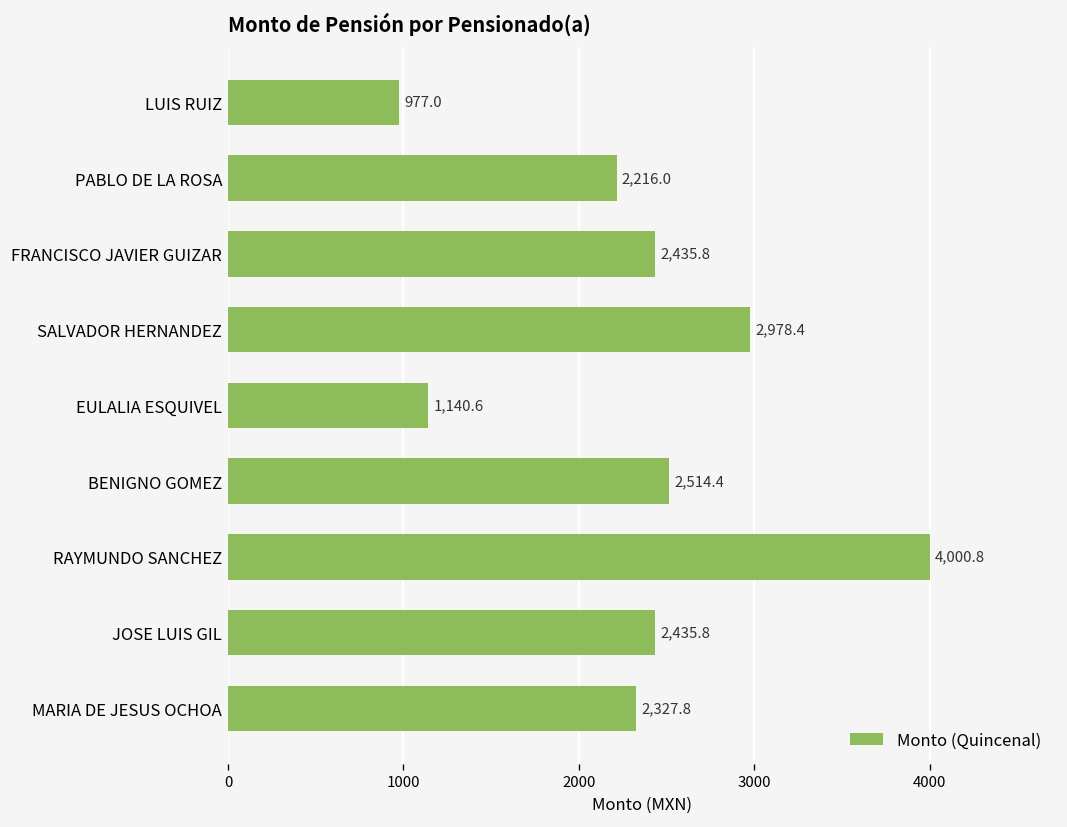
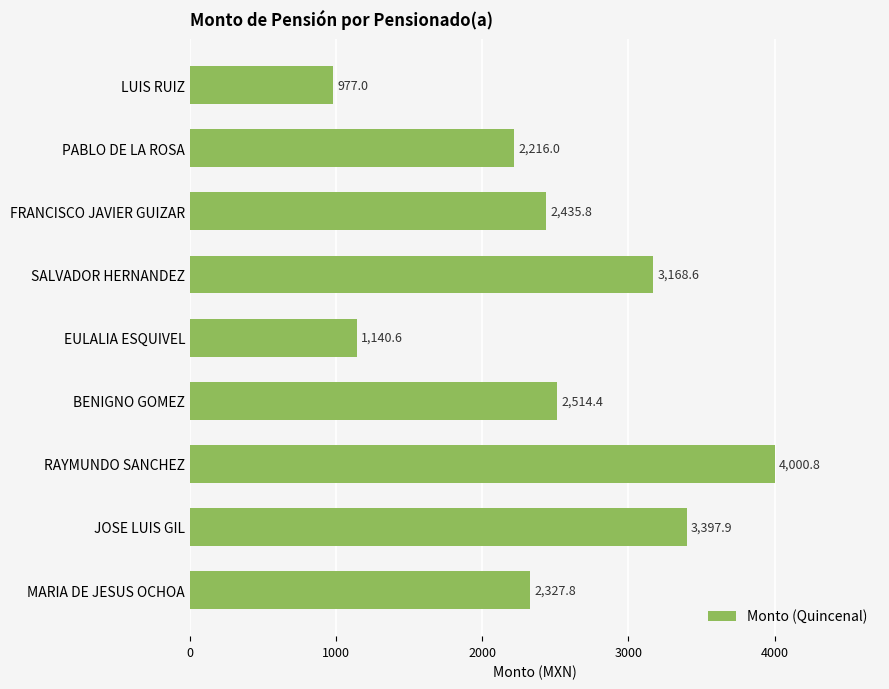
SALVADOR HERNANDEZ: 2,978.4 -> 3,168.6
JOSE LUIS GIL: 2,435.8 -> 3,397.9
